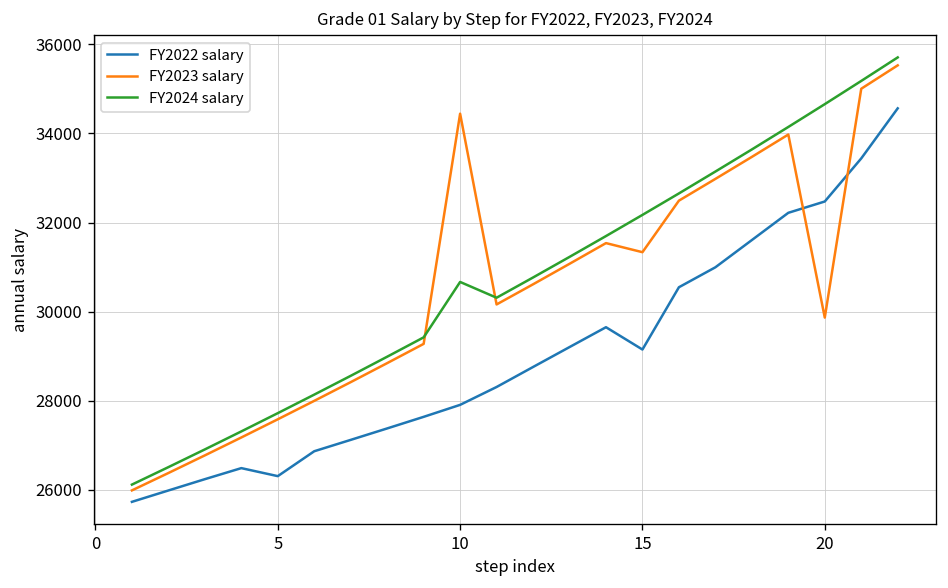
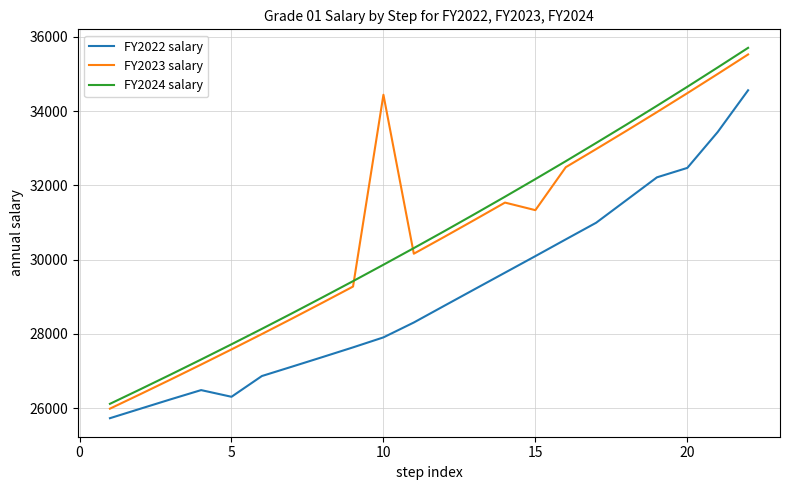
FY2024 salary, 10: 30700 -> 29900
FY2022 salary, 15: 29200 -> 30100
FY2023 salary, 20: 29900 -> 34500
